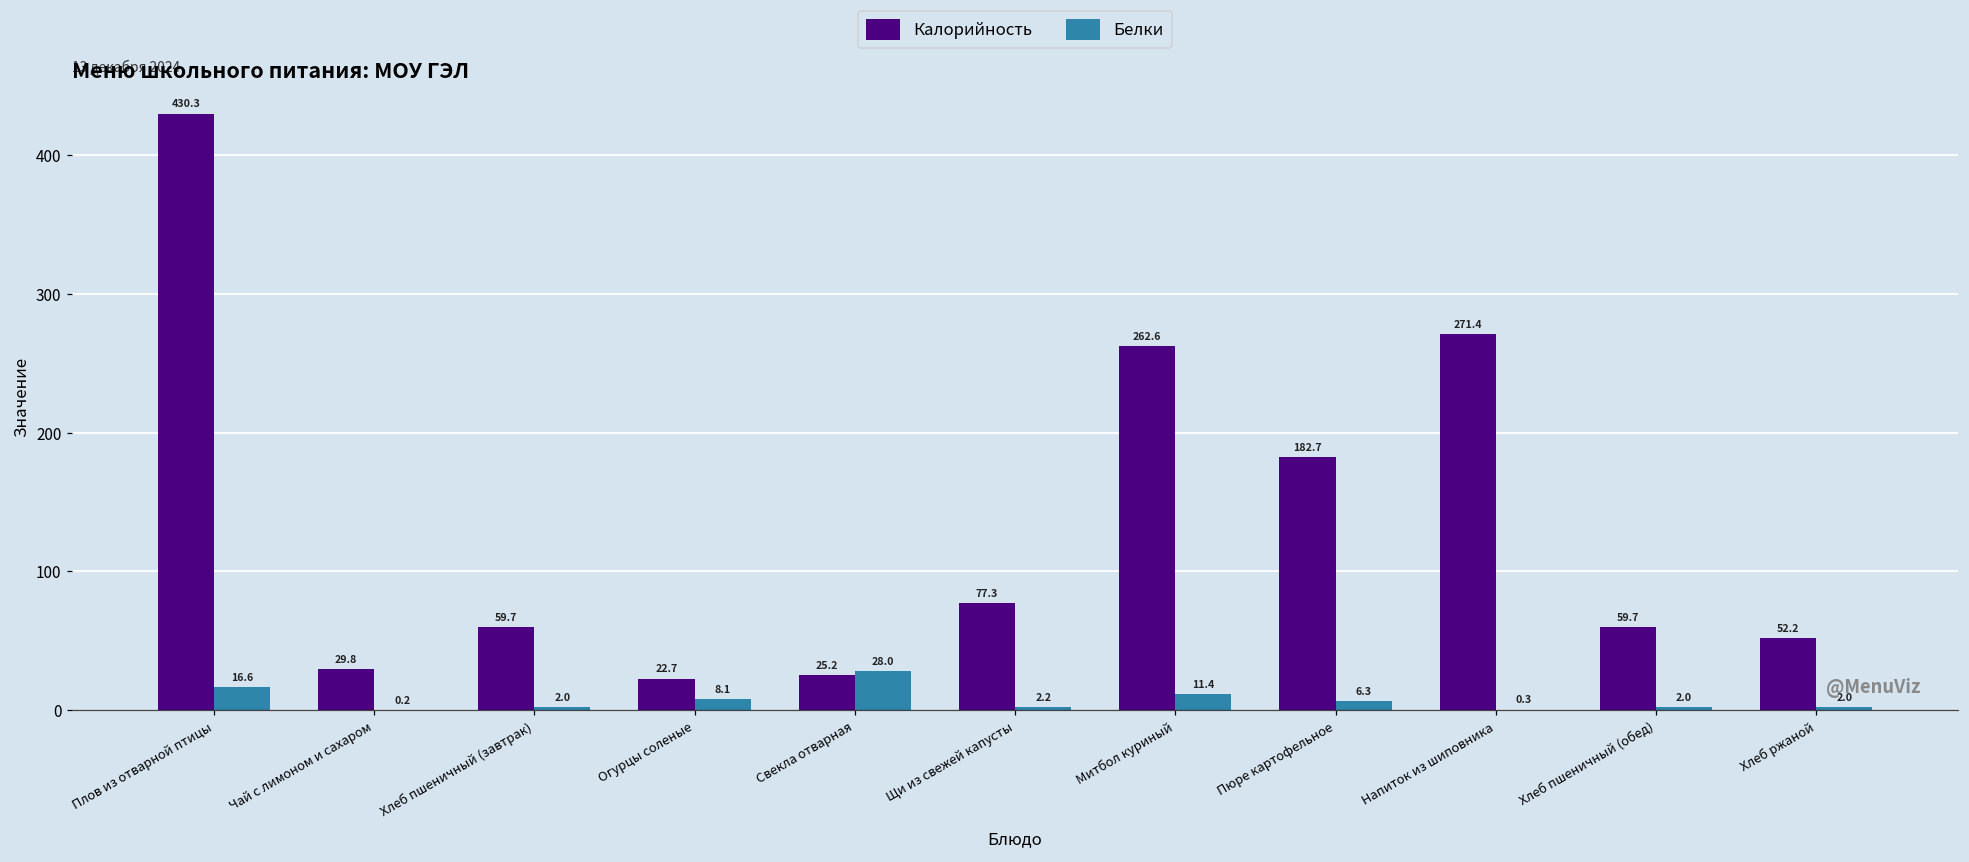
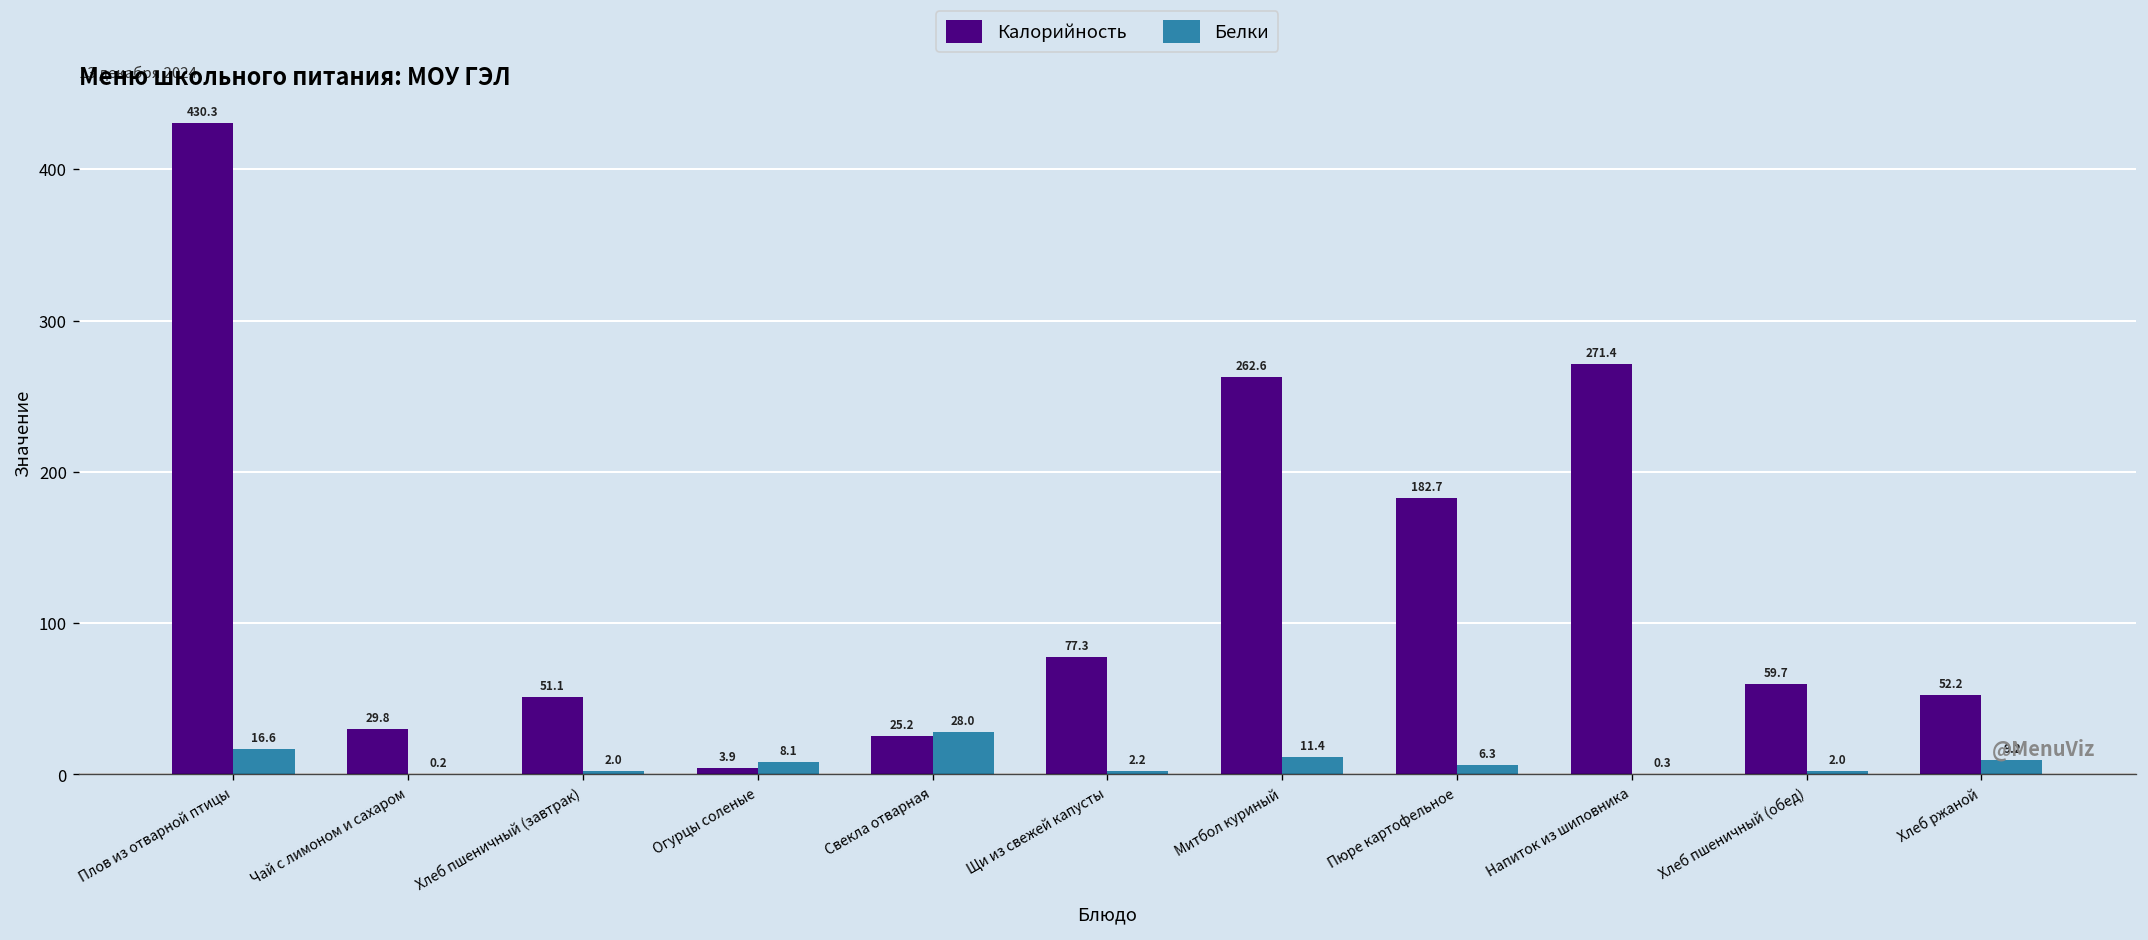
Калорийность, Хлеб пшеничный (завтрак): 59.7 -> 51.1
Калорийность, Огурцы соленые: 22.7 -> 3.9
Белки, Хлеб ржаной: 2.0 -> 9.2
